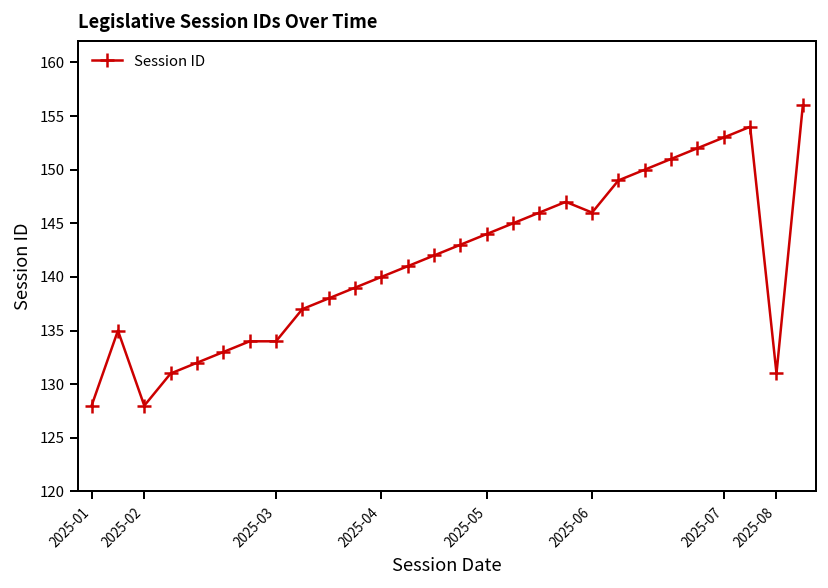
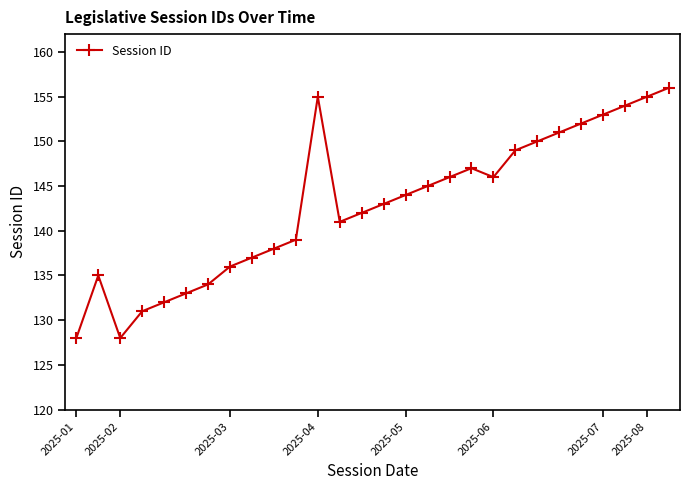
2025-03: 134 -> 136
2025-04: 140 -> 155
2025-08: 131 -> 155
